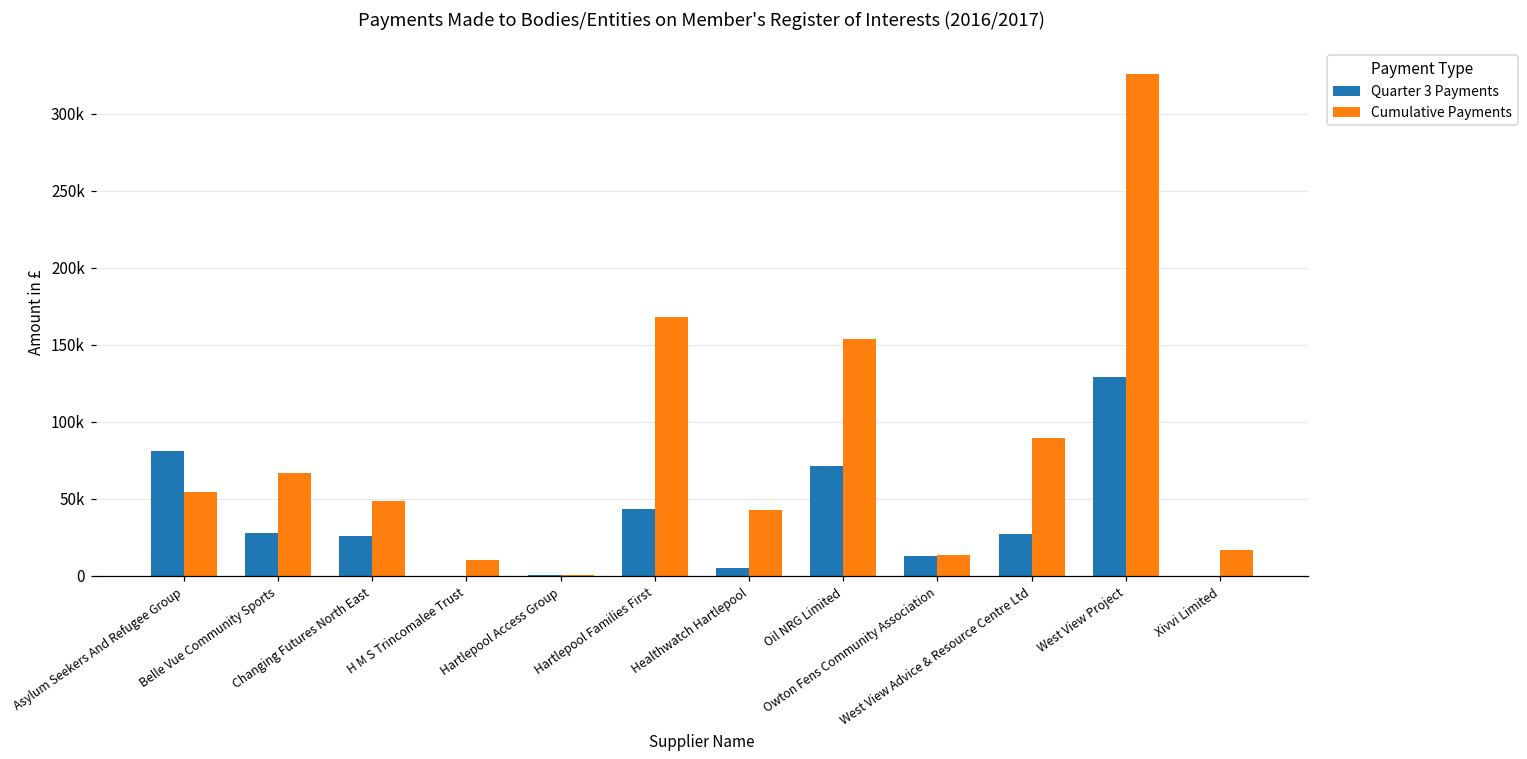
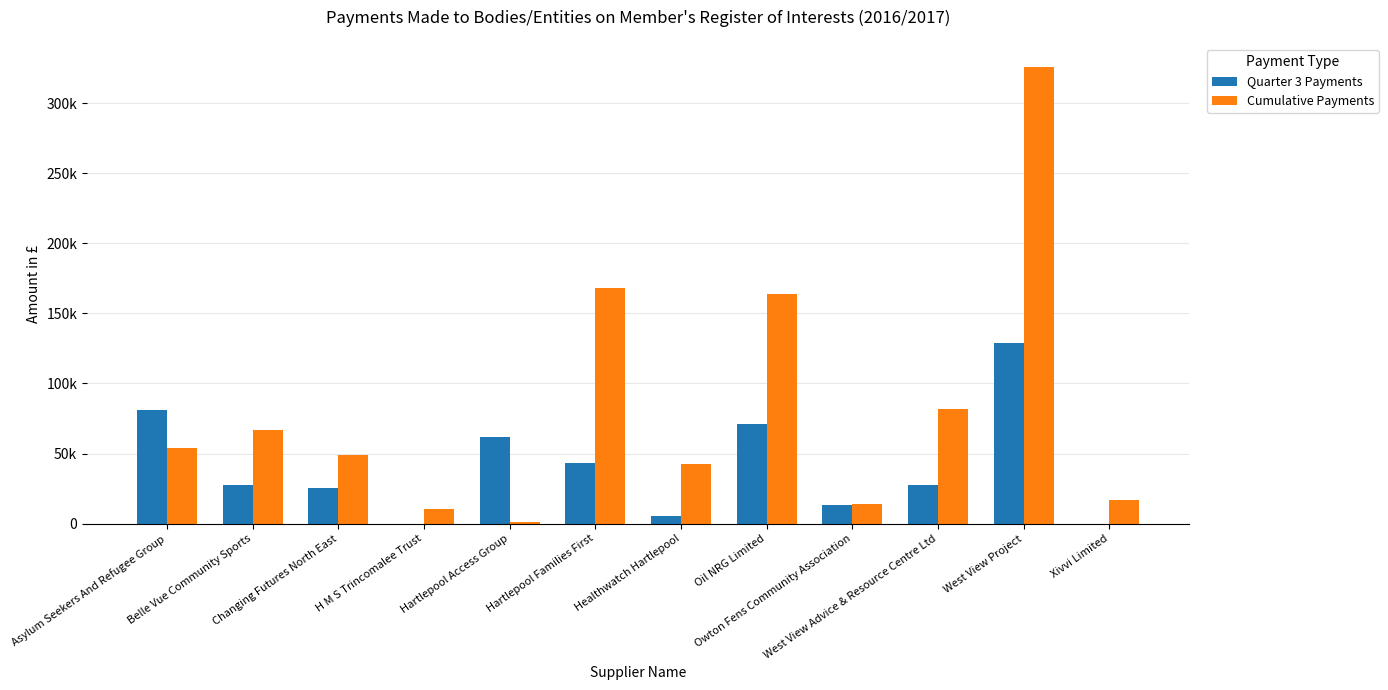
Quarter 3 Payments, Hartlepool Access Group: 1000 -> 62000
Cumulative Payments, Oil NRG Limited: 154000 -> 164000
Cumulative Payments, West View Advice & Resource Centre Ltd: 89000 -> 82000
